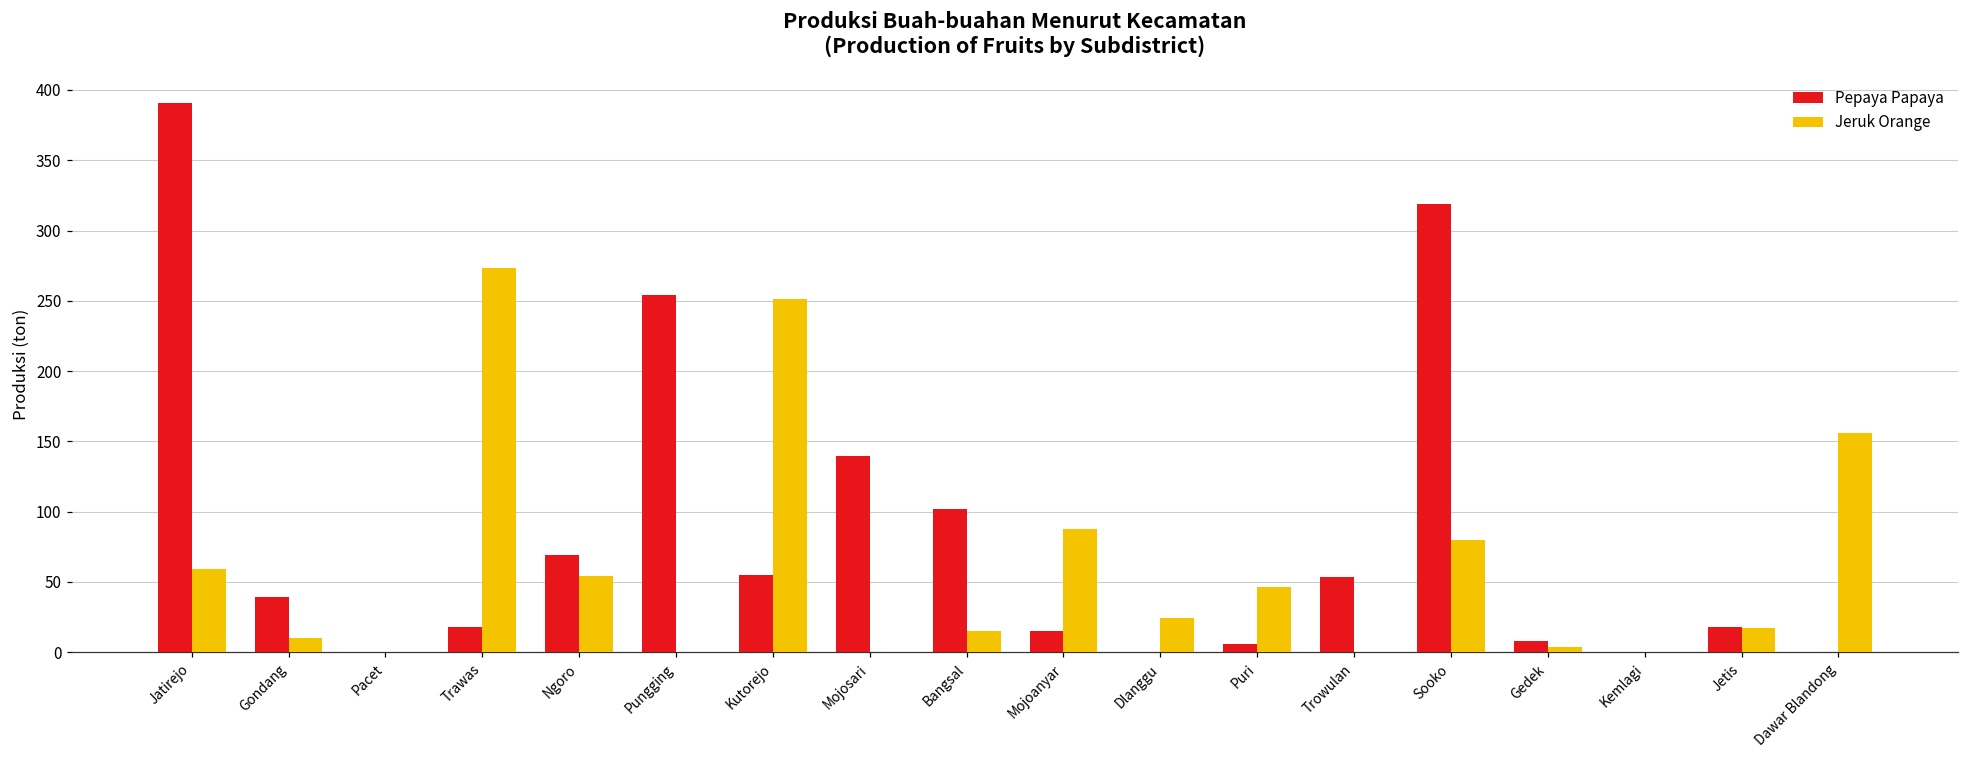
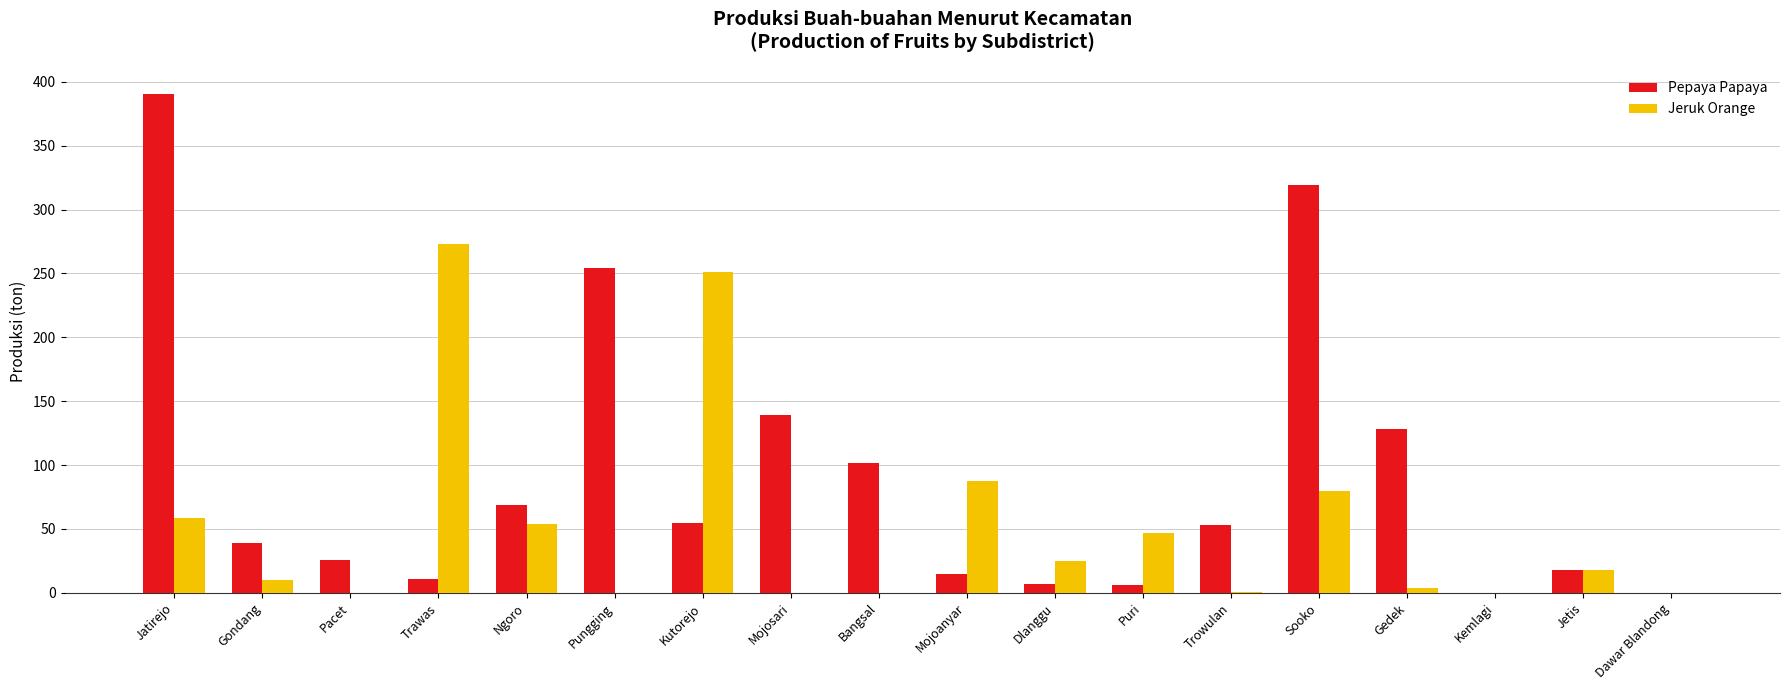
Pepaya Papaya, Pacet: 0 -> 26
Pepaya Papaya, Trawas: 18 -> 11
Jeruk Orange, Bangsal: 15 -> 0
Pepaya Papaya, Dlanggu: 0 -> 7
Pepaya Papaya, Gedek: 8 -> 128
Jeruk Orange, Dawar Blandong: 156 -> 0
